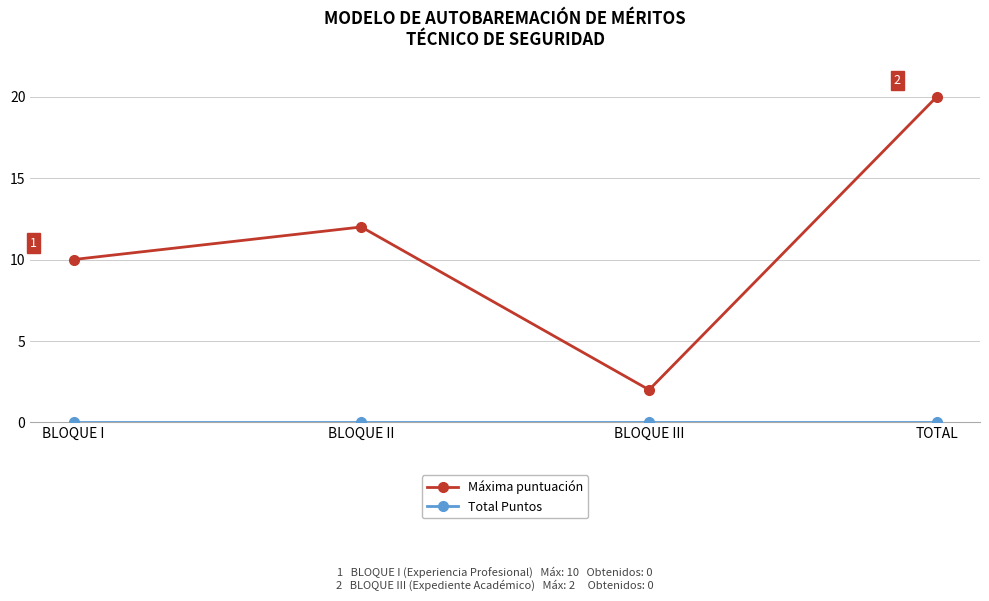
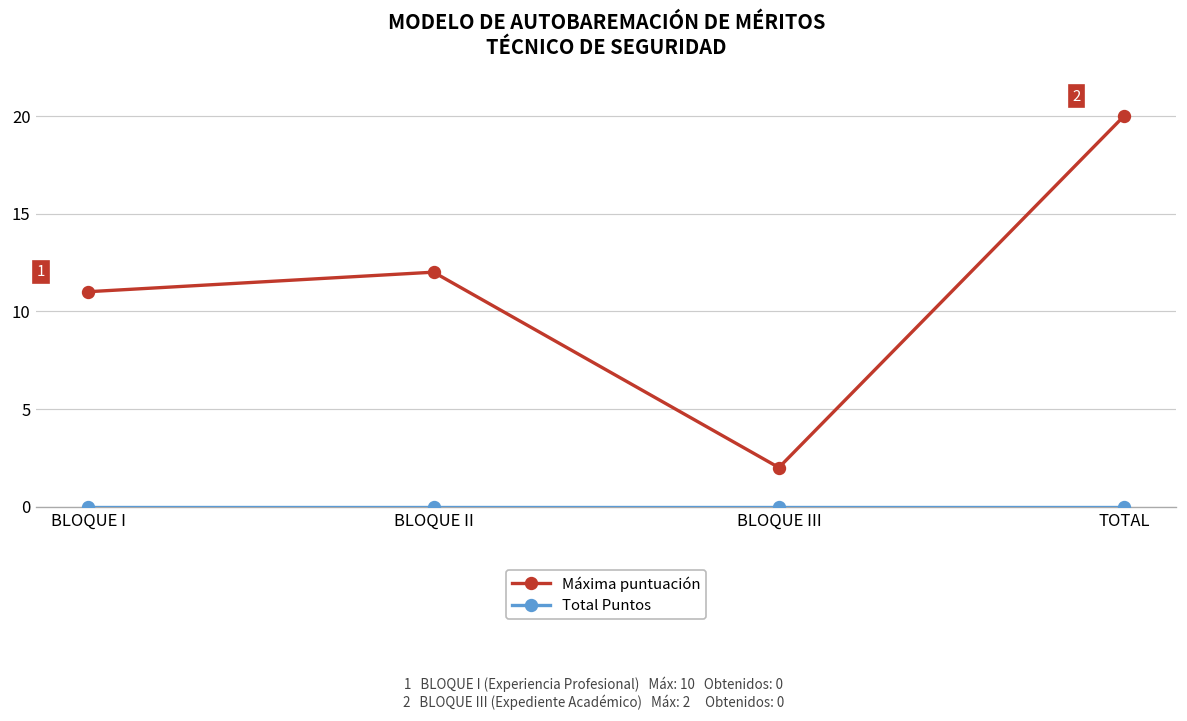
Máxima puntuación, BLOQUE I: 10 -> 11
